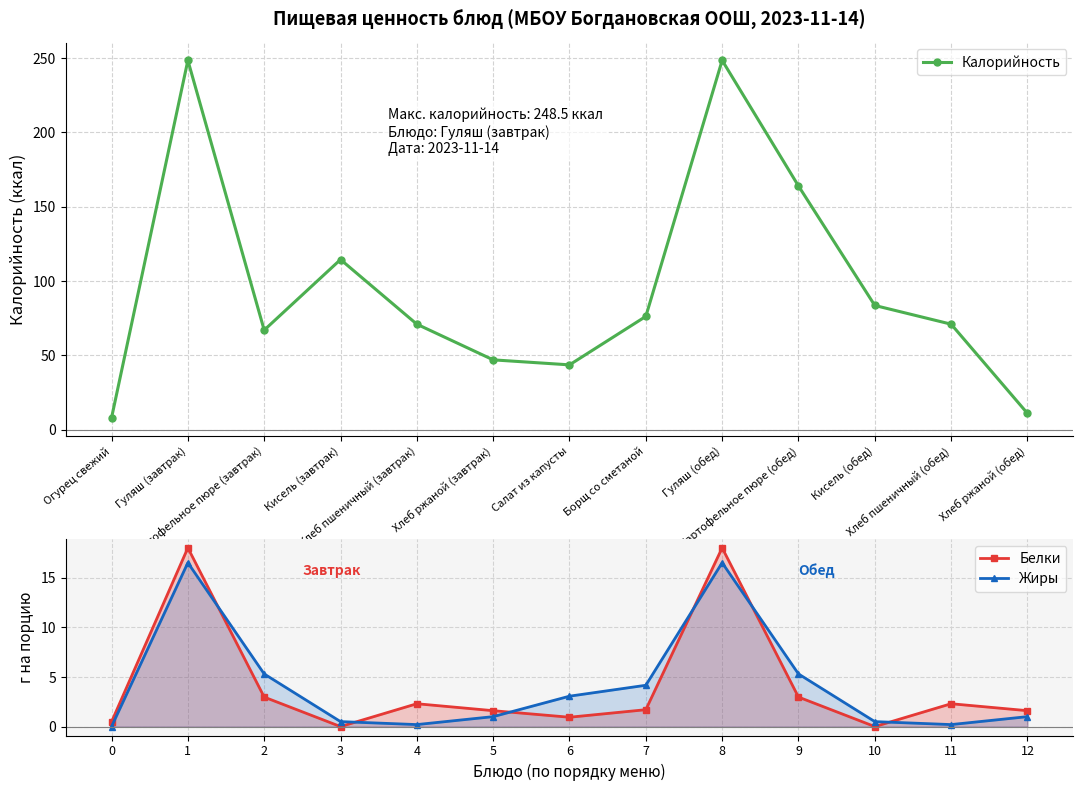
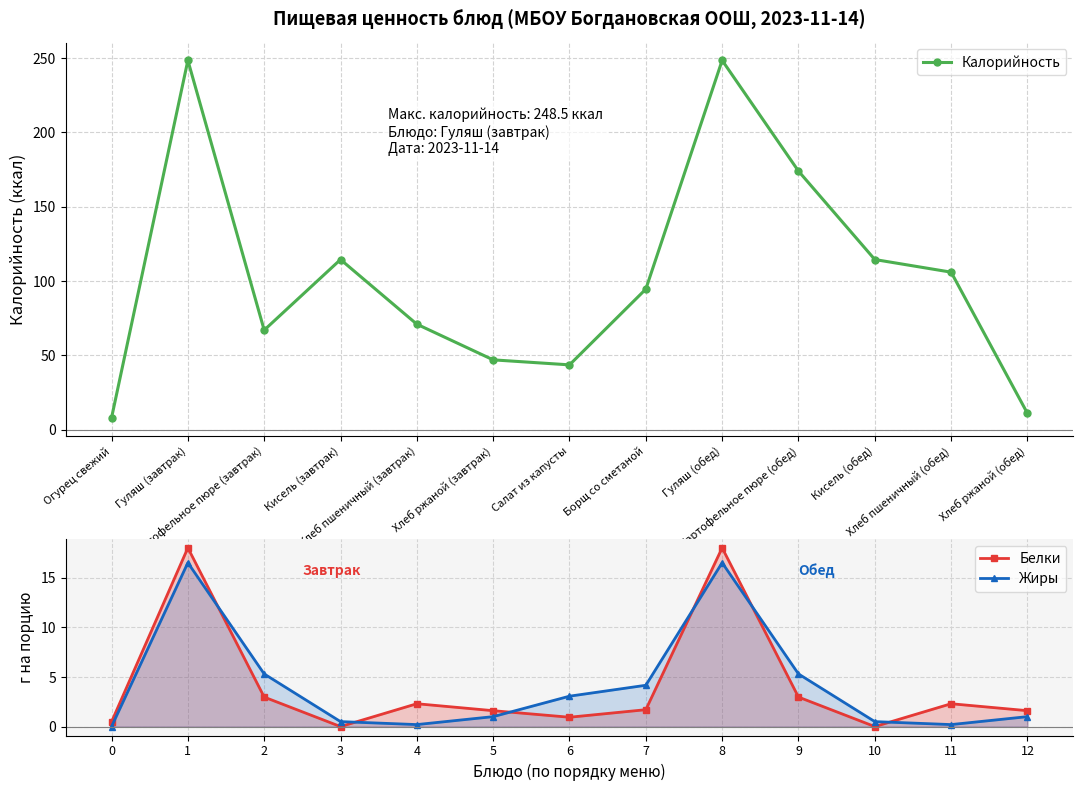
Пищевая ценность блюд (МБОУ Богдановская ООШ, 2023-11-14), Борщ со сметаной: 76 -> 95
Пищевая ценность блюд (МБОУ Богдановская ООШ, 2023-11-14), Картофельное пюре (обед): 164 -> 174
Пищевая ценность блюд (МБОУ Богдановская ООШ, 2023-11-14), Кисель (обед): 84 -> 115
Пищевая ценность блюд (МБОУ Богдановская ООШ, 2023-11-14), Хлеб пшеничный (обед): 71 -> 106
